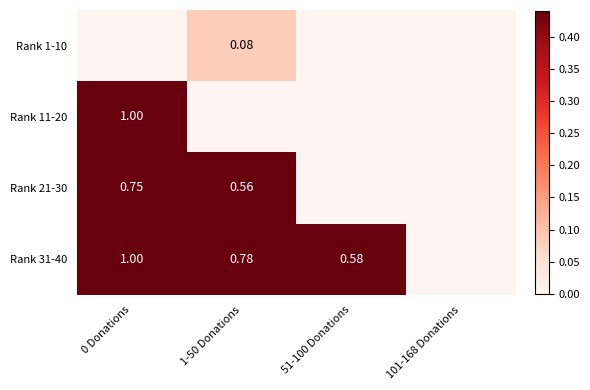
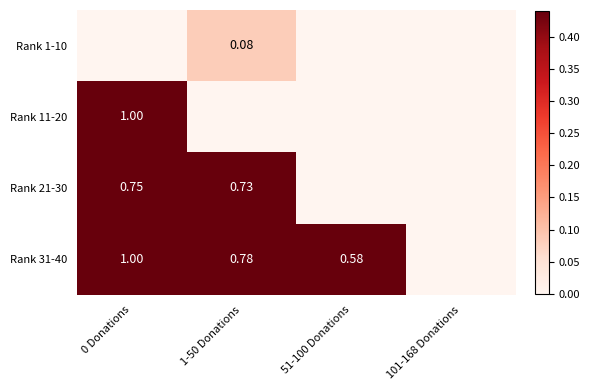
Rank 21-30, 1-50 Donations: 0.56 -> 0.73
